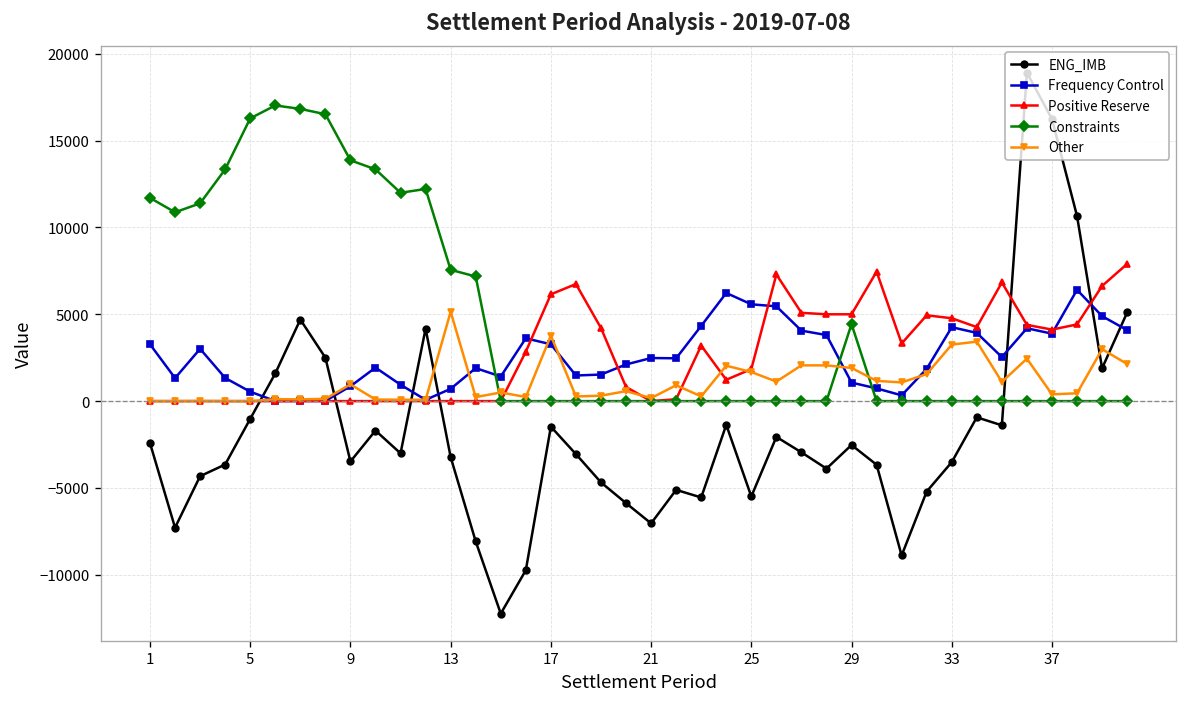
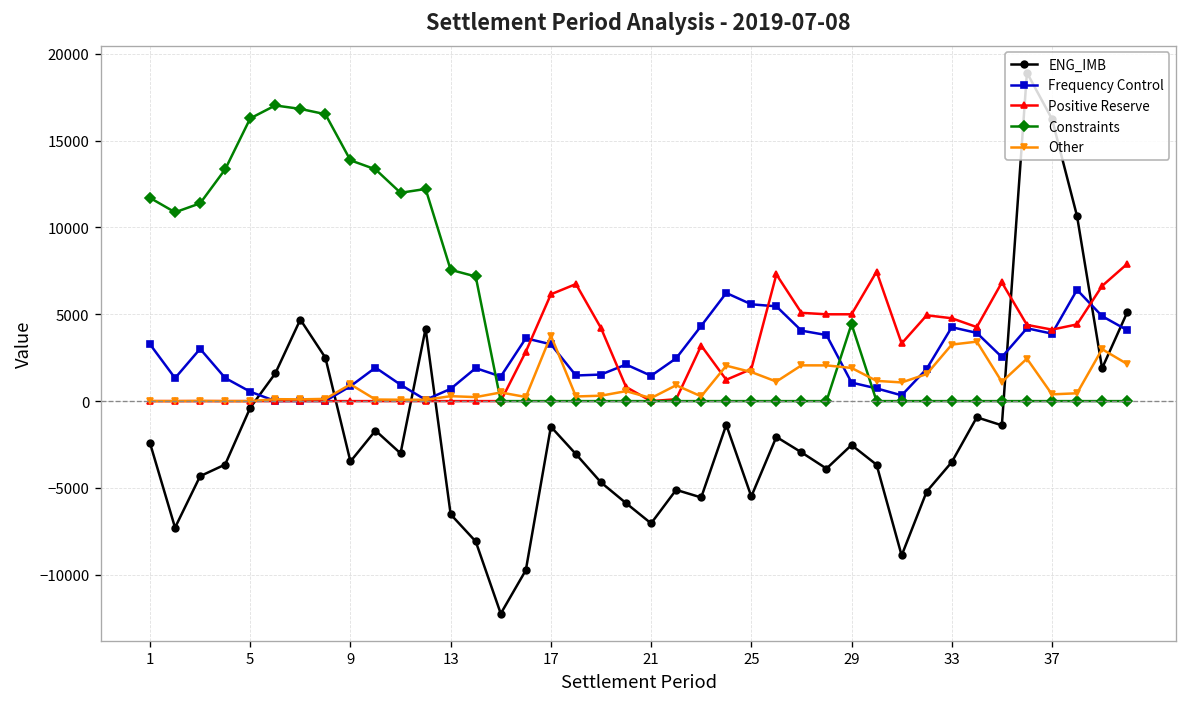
ENG_IMB, 5: -1000 -> -400
ENG_IMB, 13: -3200 -> -6500
Other, 13: 5100 -> 300
Frequency Control, 21: 2500 -> 1500
